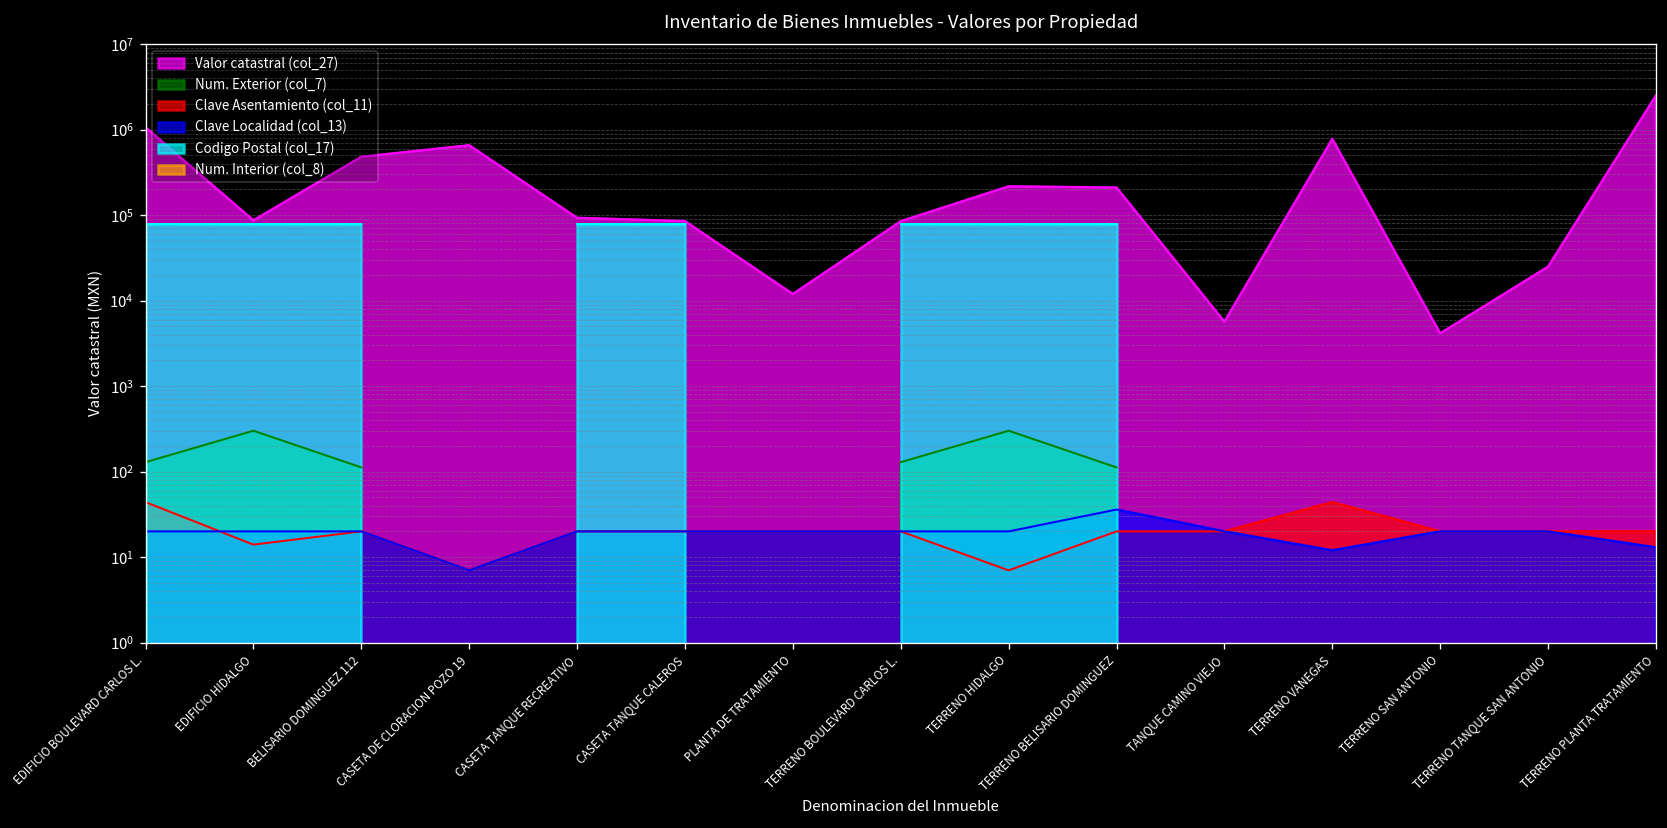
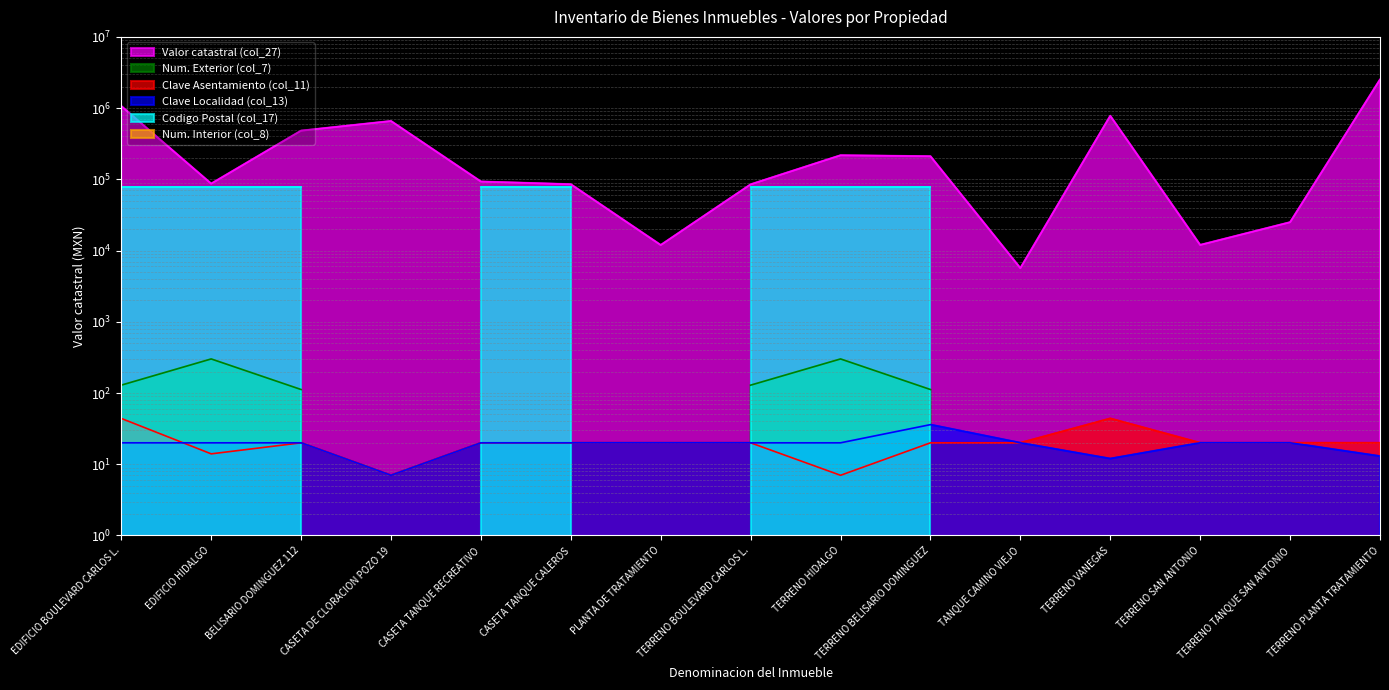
Valor catastral (col_27), TERRENO SAN ANTONIO: 4000 -> 12000
